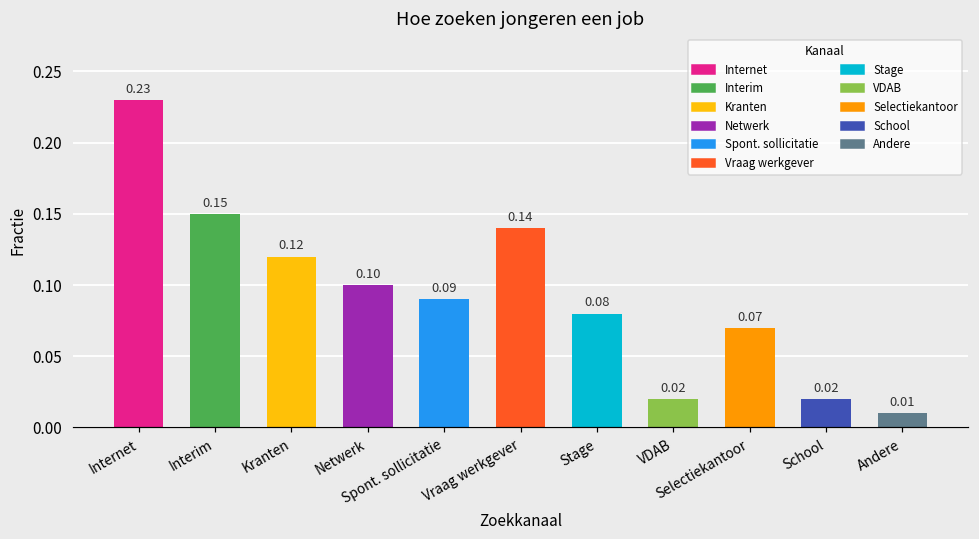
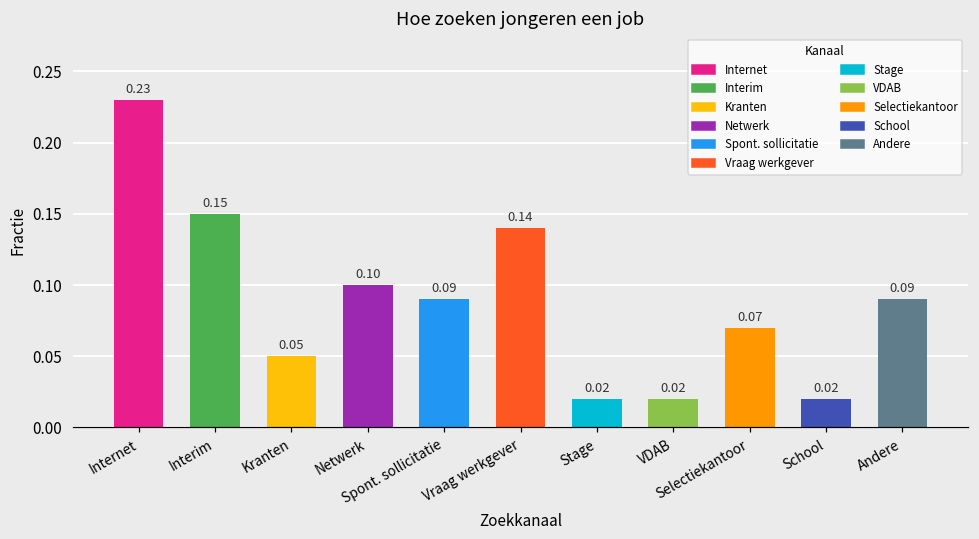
Kranten: 0.12 -> 0.05
Stage: 0.08 -> 0.02
Andere: 0.01 -> 0.09
